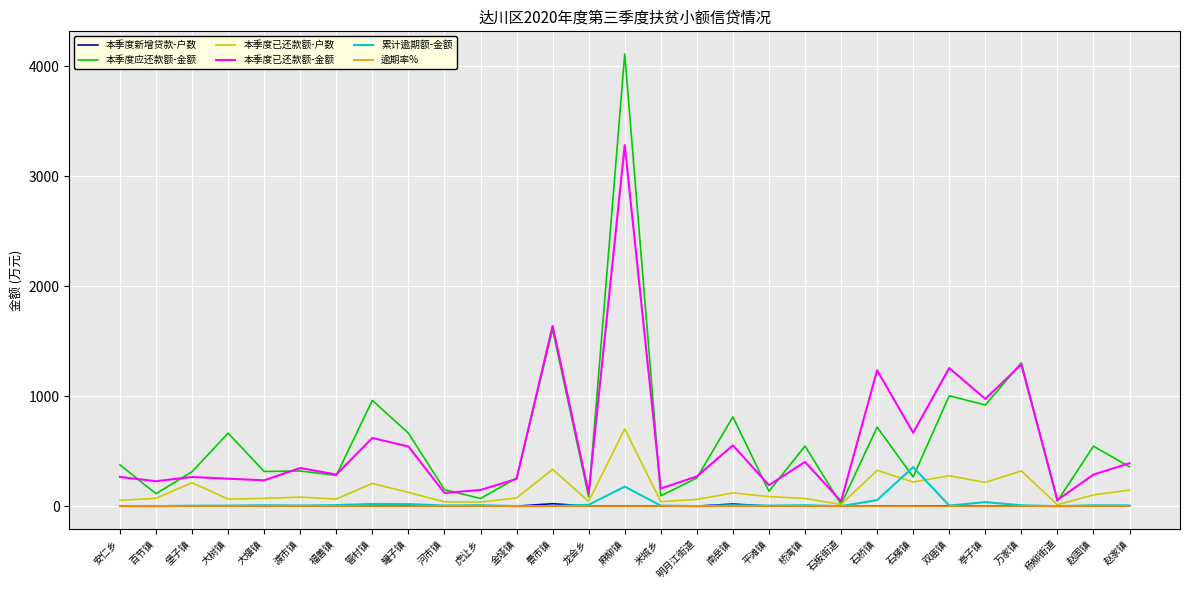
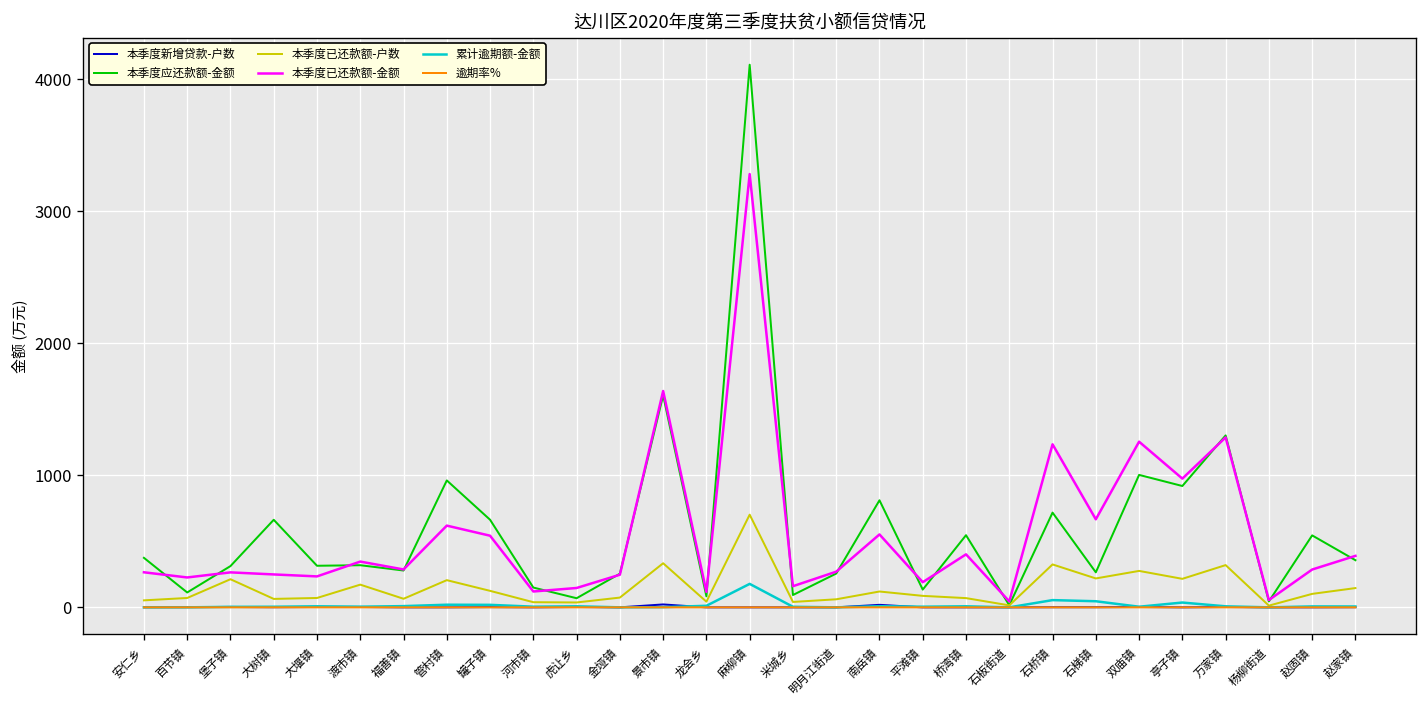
本季度已还款额-户数, 渡市镇: 80 -> 170
累计逾期额-金额, 石梯镇: 350 -> 50
